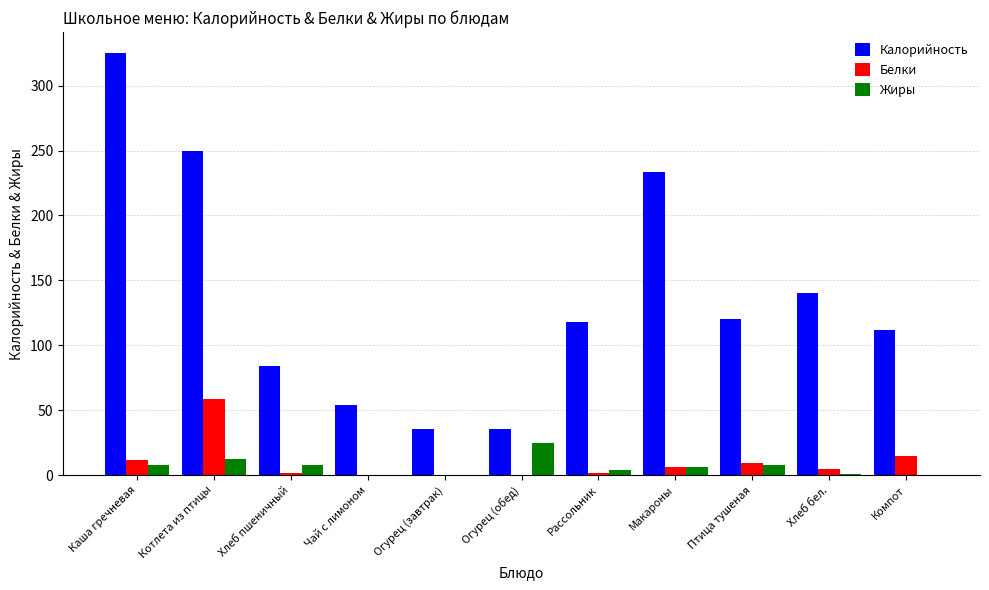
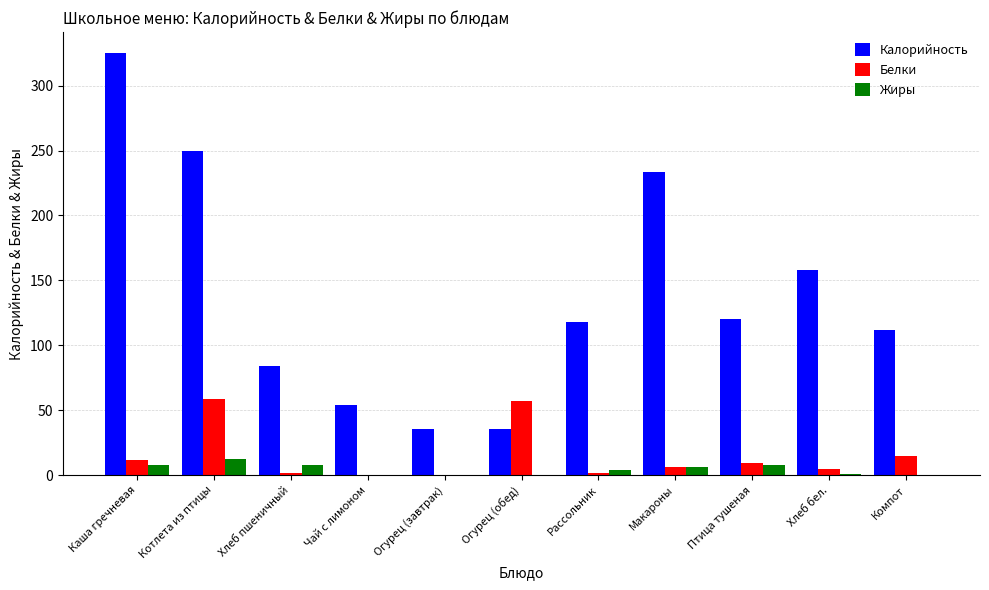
Белки, Огурец (обед): 0 -> 57
Жиры, Огурец (обед): 25 -> 0
Калорийность, Хлеб бел.: 140 -> 158
